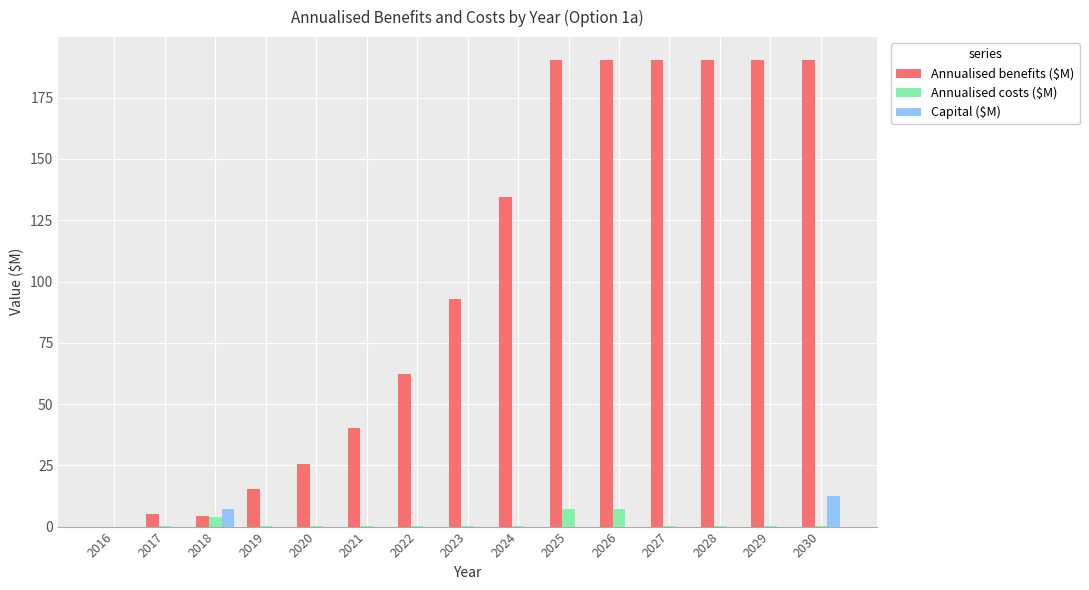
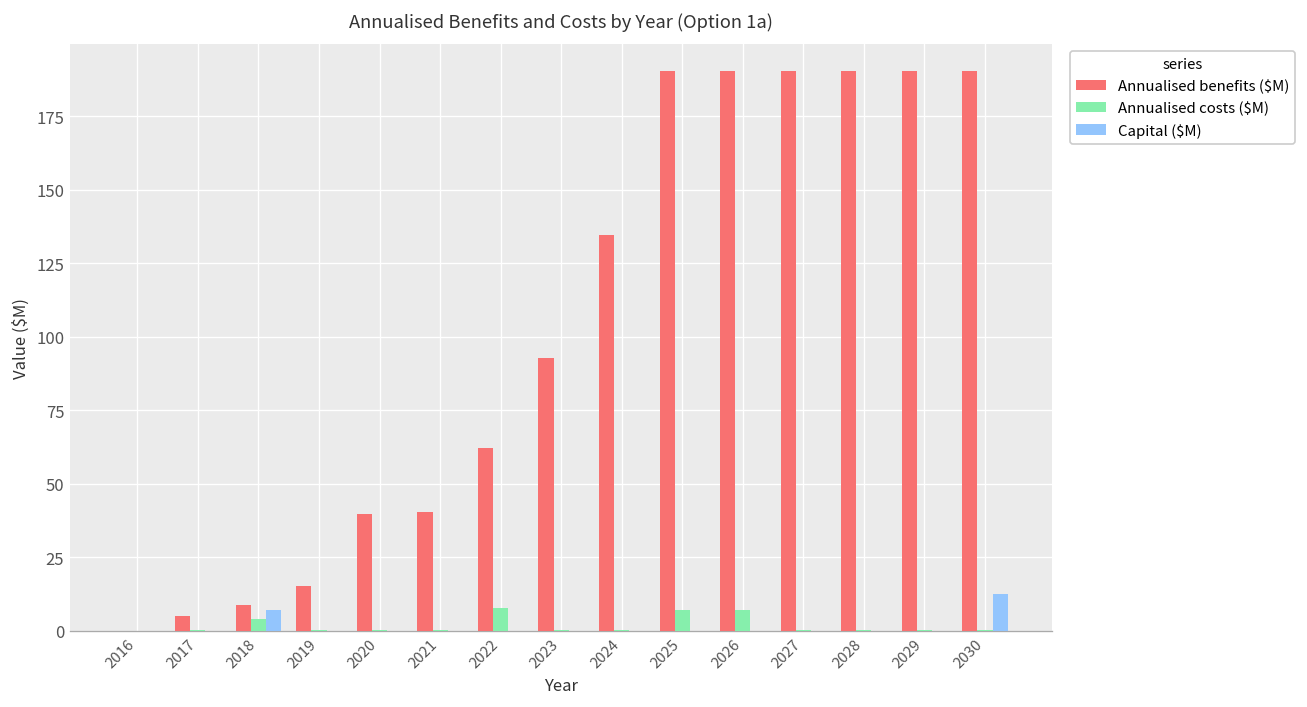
Annualised benefits ($M), 2018: 4 -> 9
Annualised benefits ($M), 2020: 25 -> 40
Annualised costs ($M), 2022: 0 -> 8
